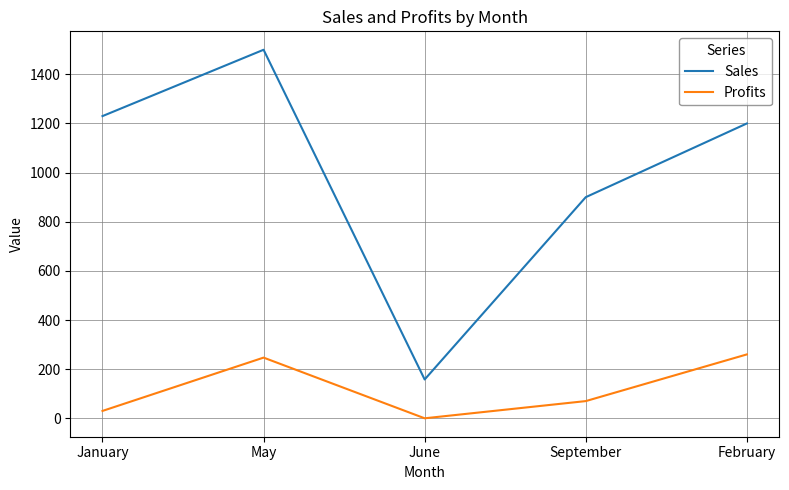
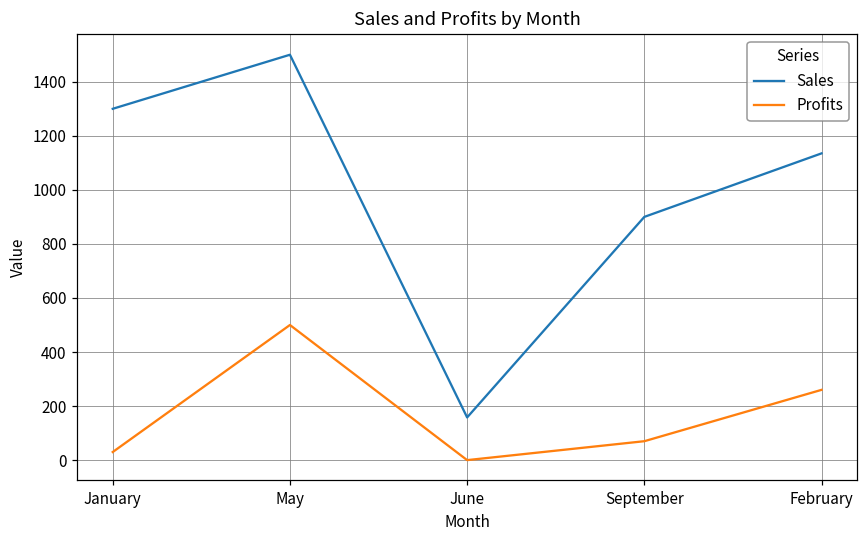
Sales, January: 1230 -> 1300
Profits, May: 250 -> 500
Sales, February: 1200 -> 1140
